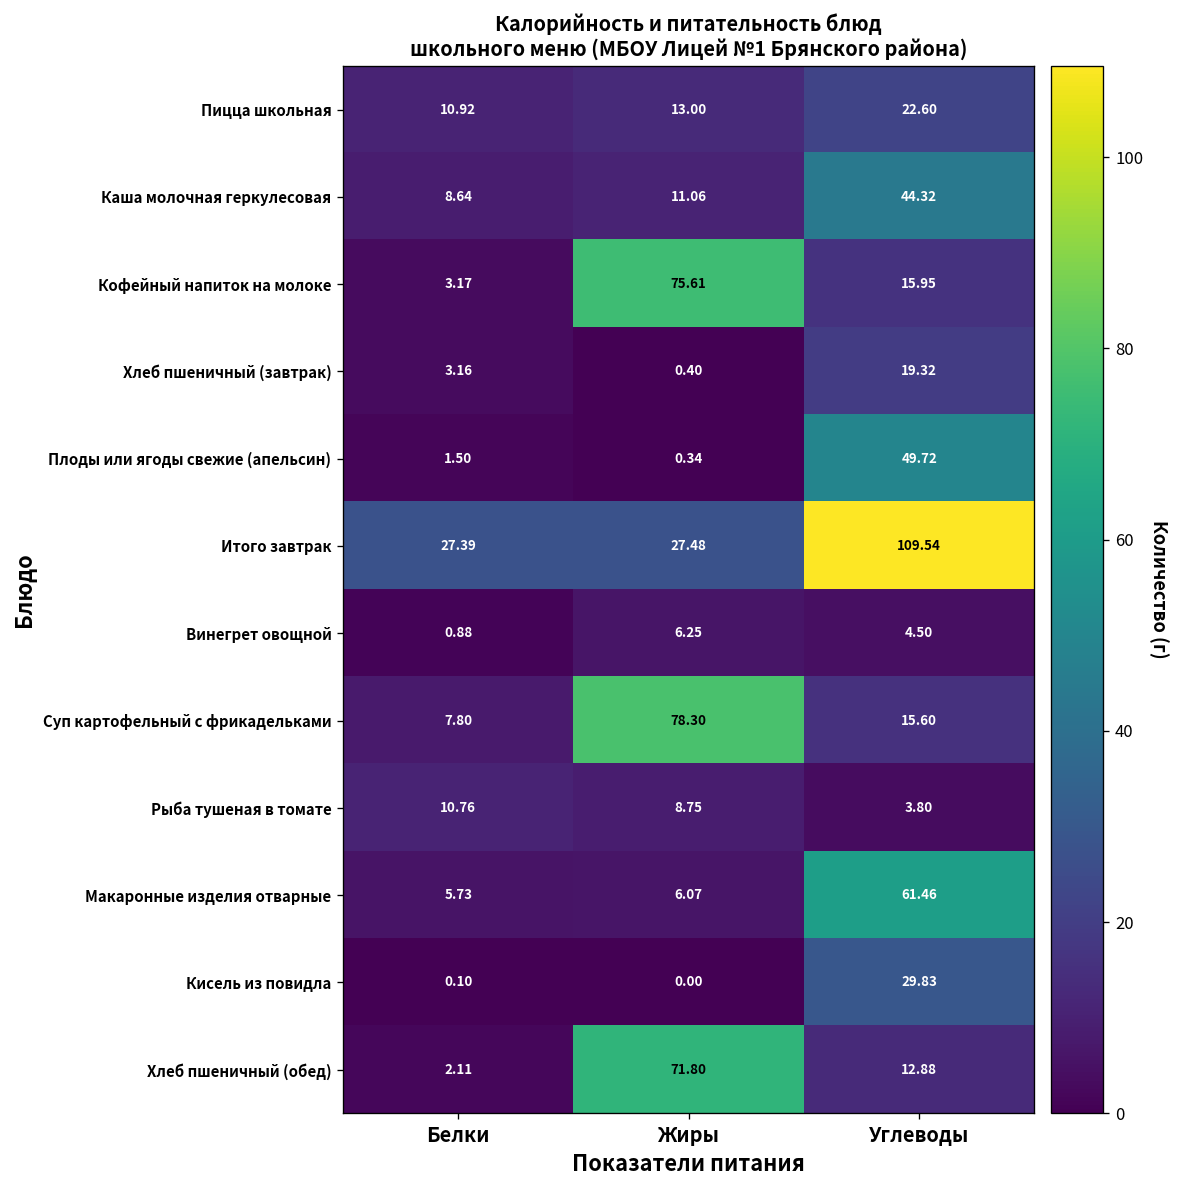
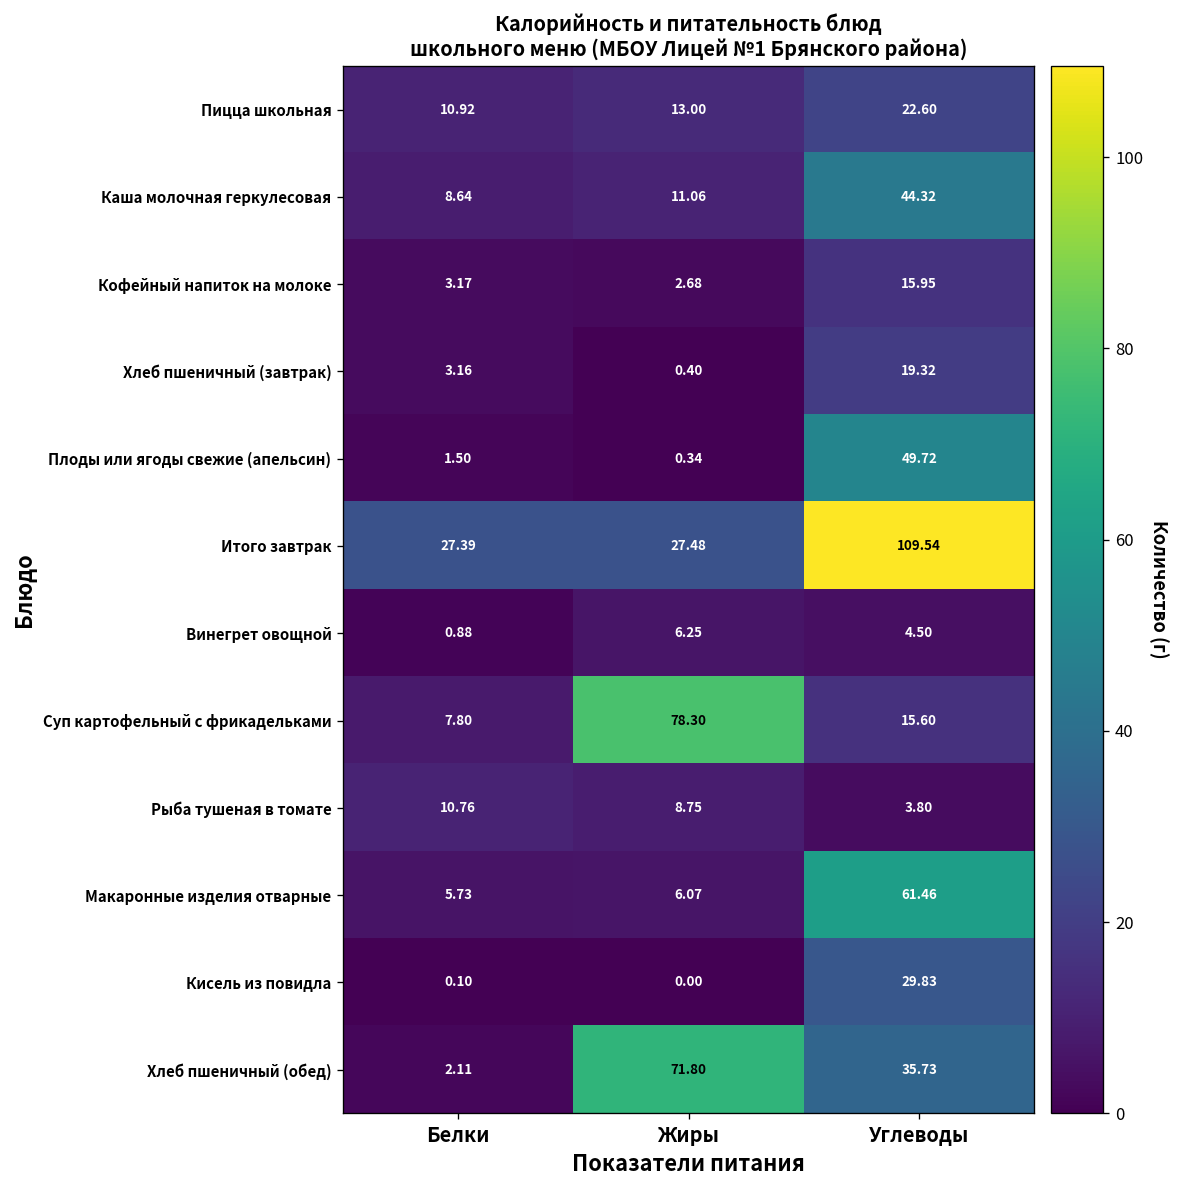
Кофейный напиток на молоке, Жиры: 75.61 -> 2.68
Хлеб пшеничный (обед), Углеводы: 12.88 -> 35.73
